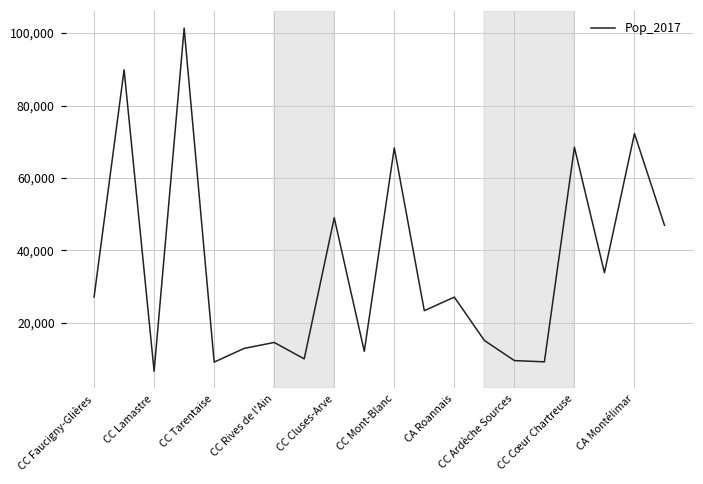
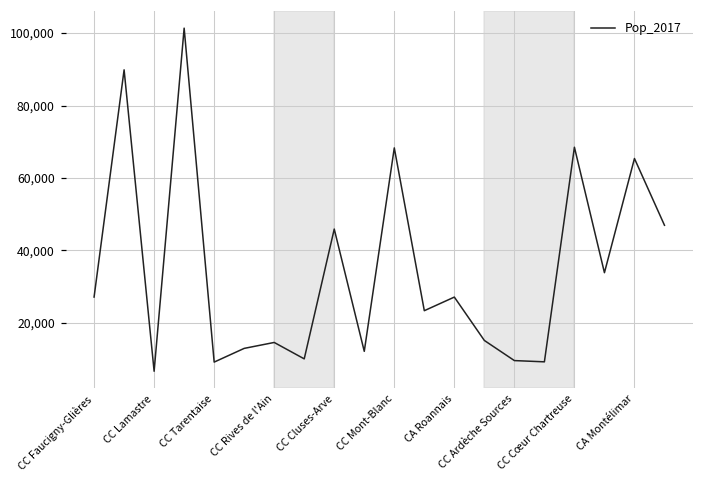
CC Cluses-Arve: 49,000 -> 46,000
CA Montélimar: 72,000 -> 65,000
